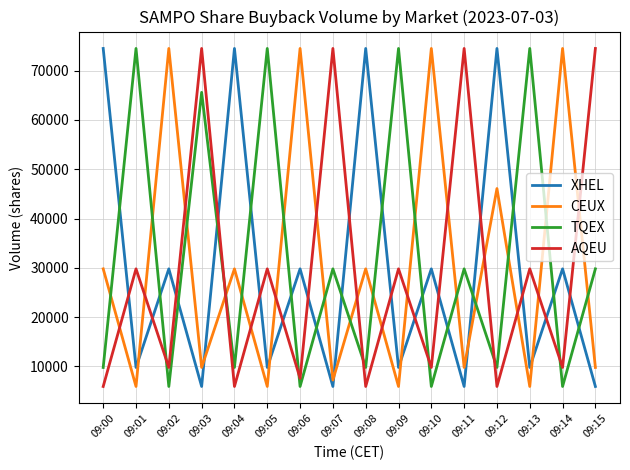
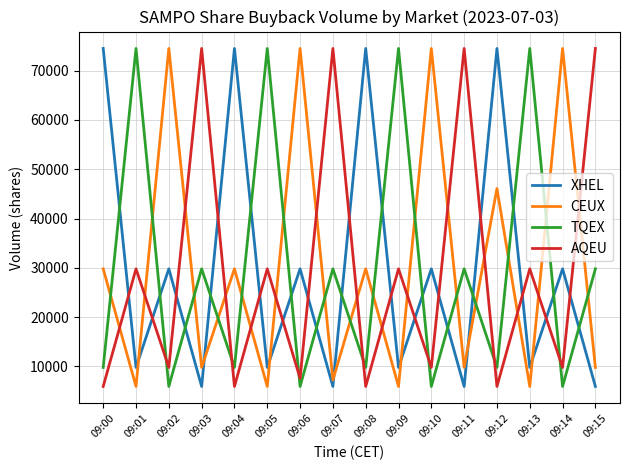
TQEX, 09:03: 66000 -> 30000
